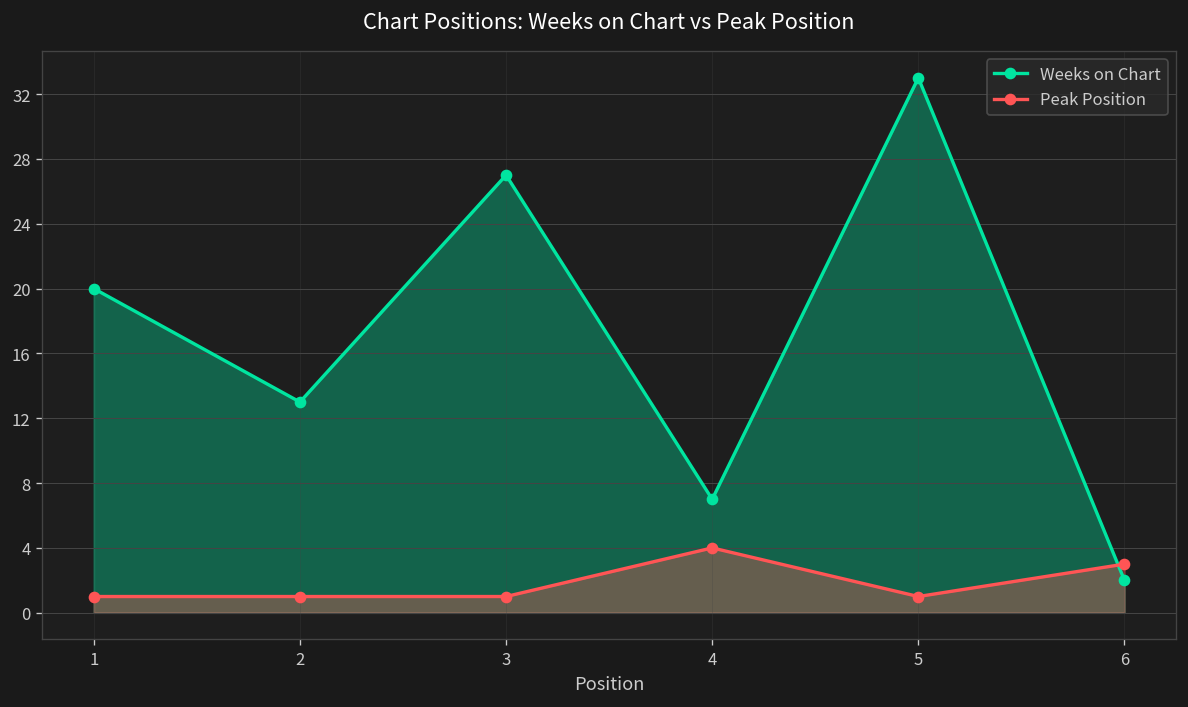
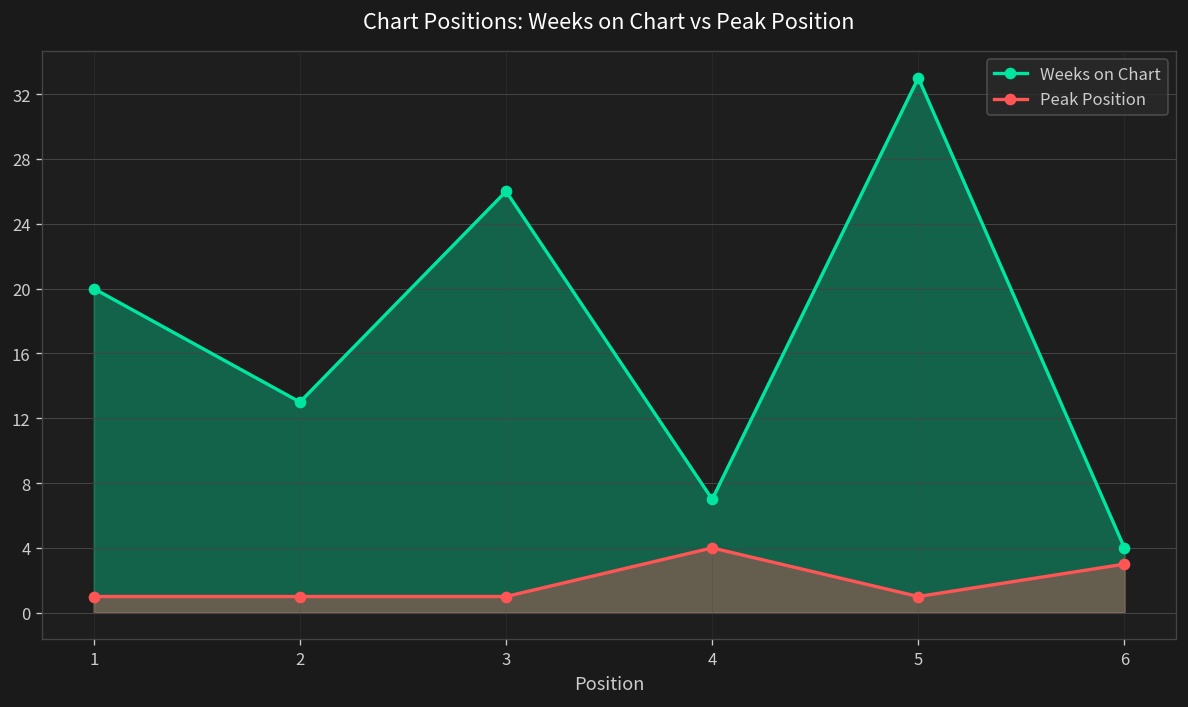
Weeks on Chart, 3: 27 -> 26
Weeks on Chart, 6: 2 -> 4
